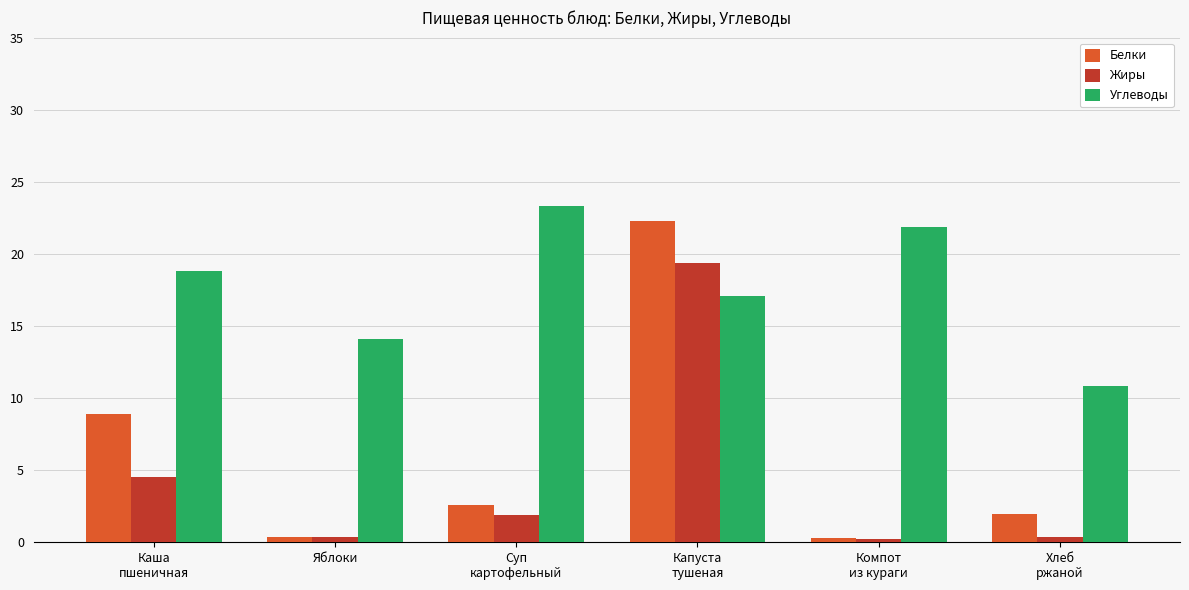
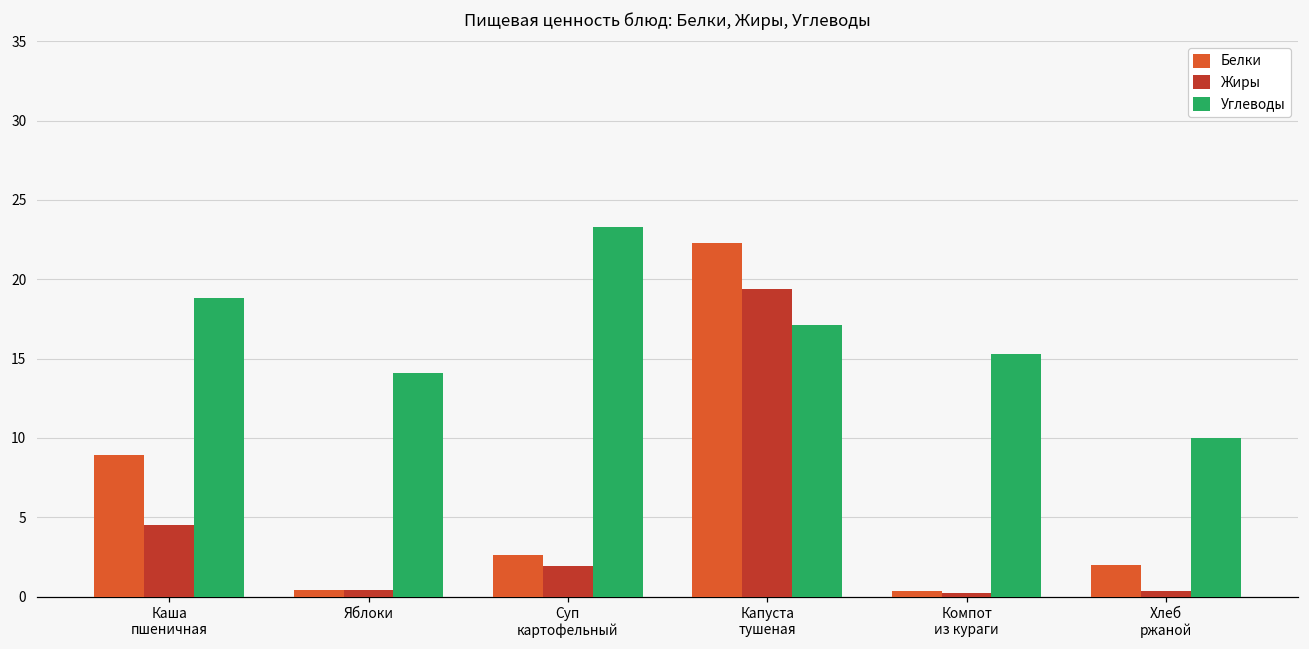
Углеводы, Компот из кураги: 21.9 -> 15.3
Углеводы, Хлеб ржаной: 10.8 -> 10.0
